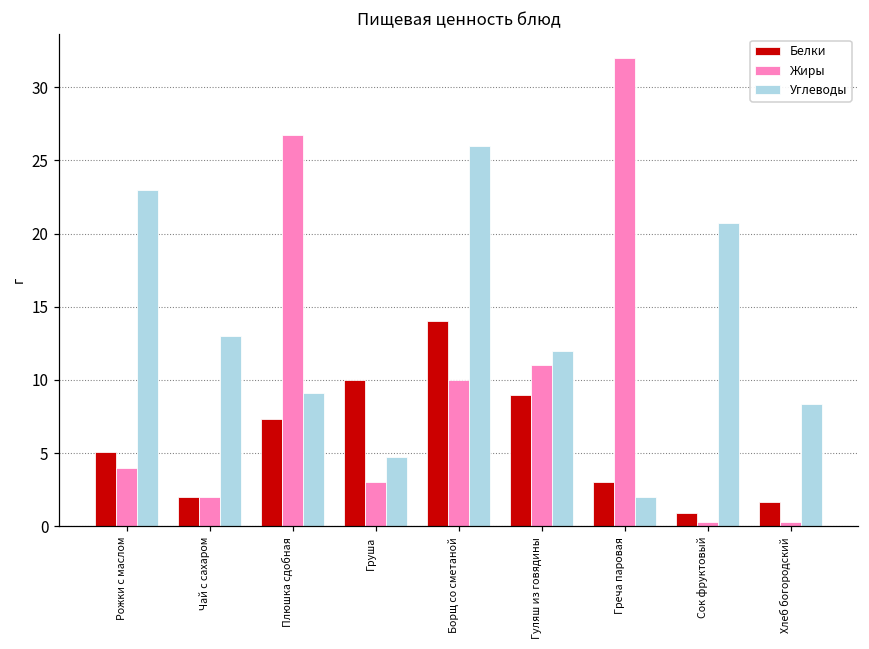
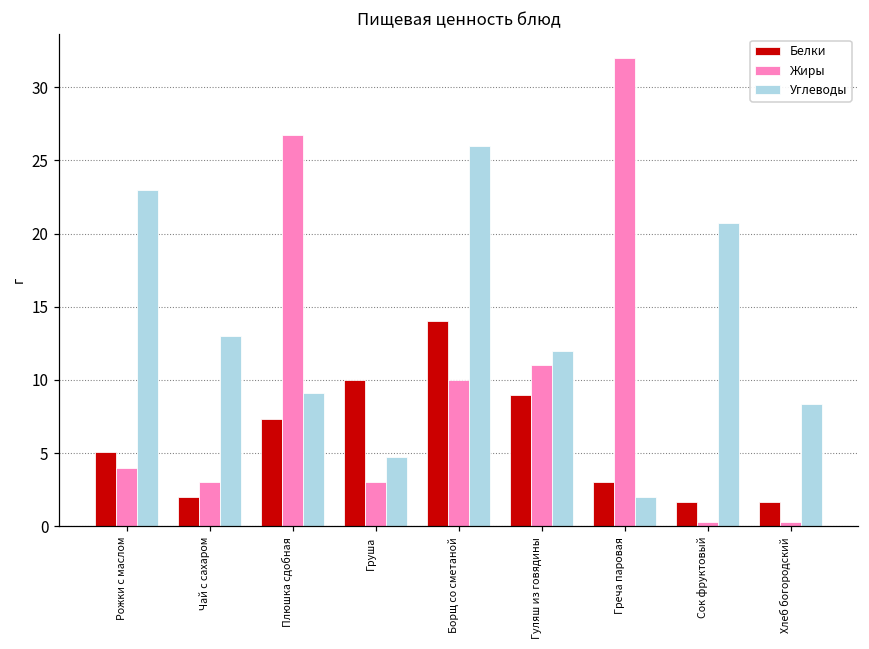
Жиры, Чай с сахаром: 2 -> 3
Белки, Сок фруктовый: 0.9 -> 1.7
